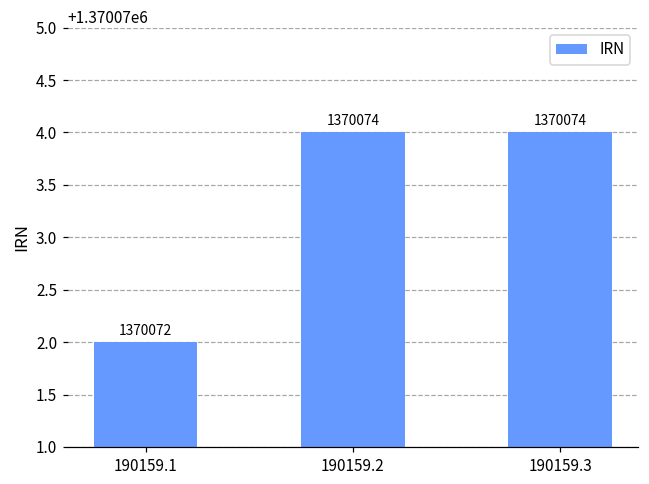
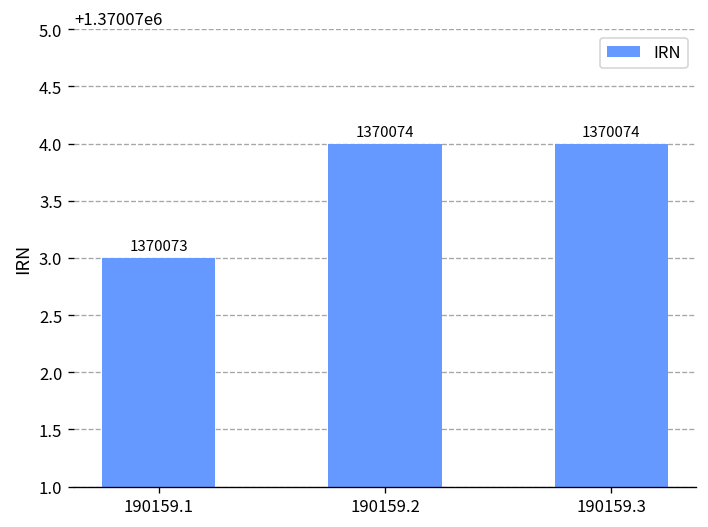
190159.1: 1370072 -> 1370073
